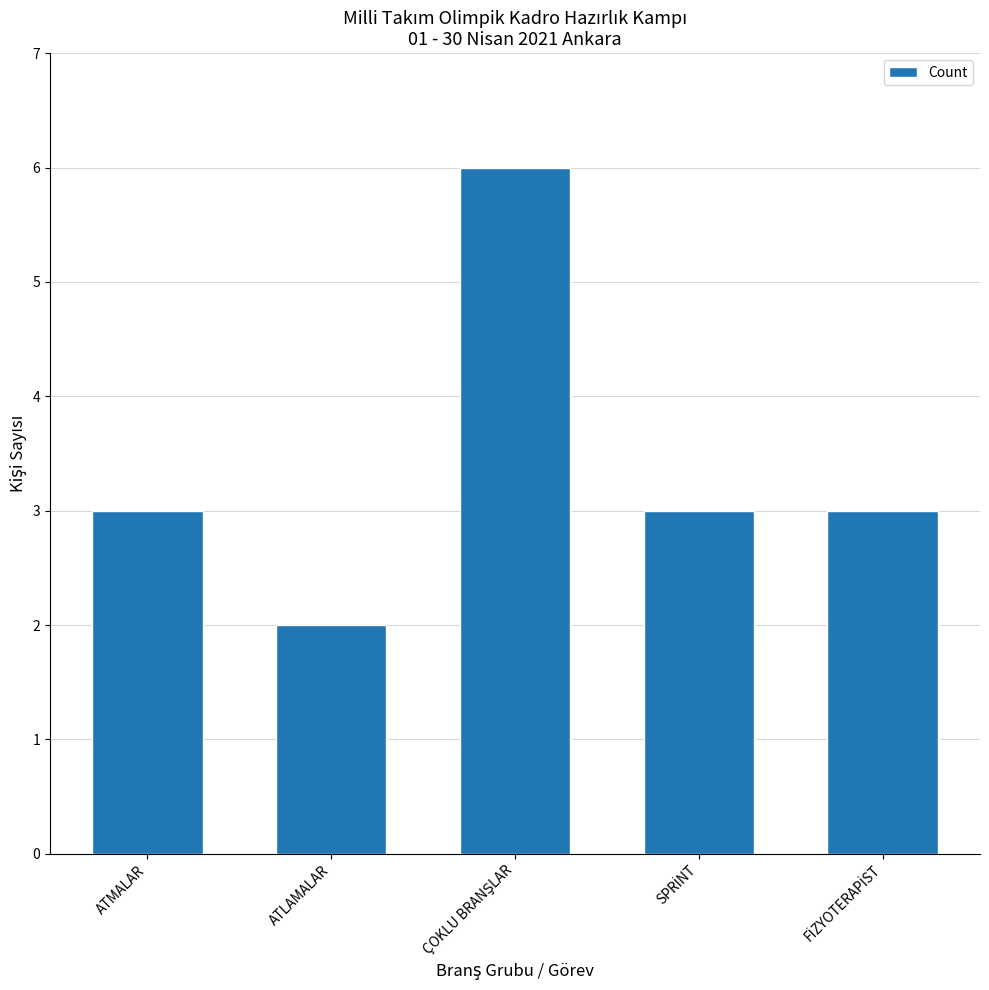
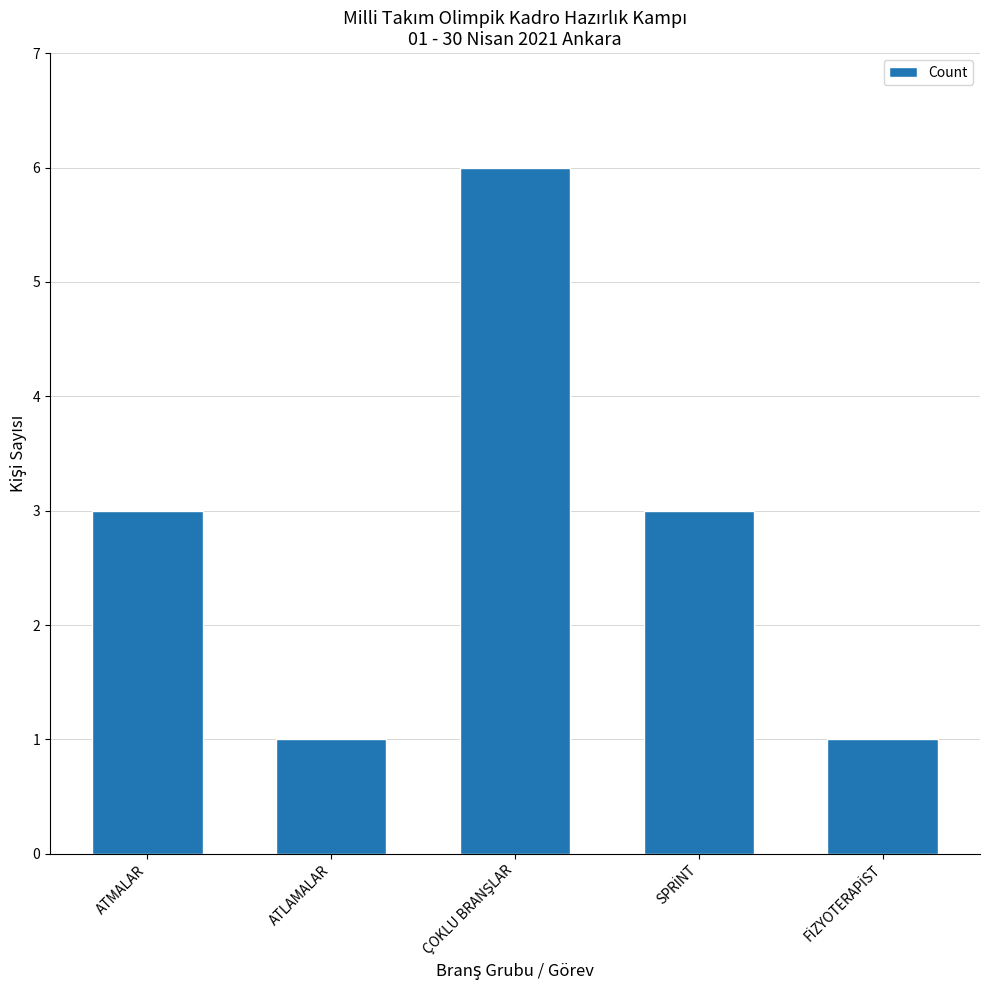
ATLAMALAR: 2 -> 1
FİZYOTERAPİST: 3 -> 1
